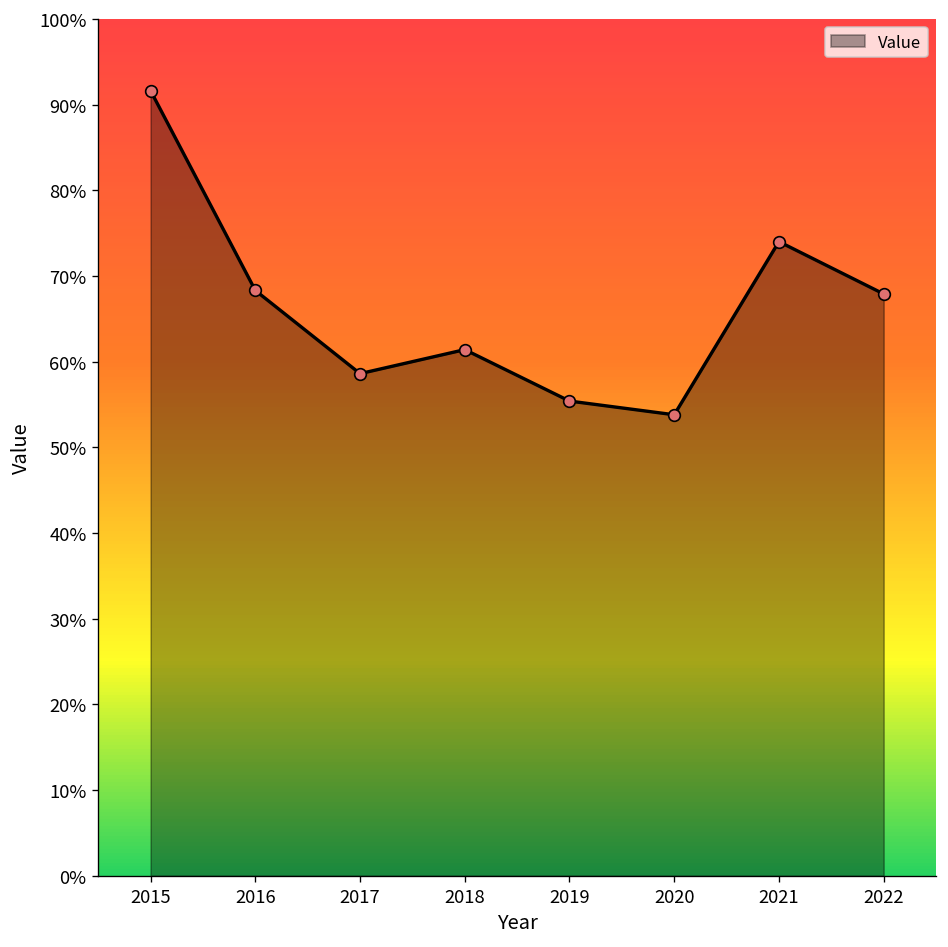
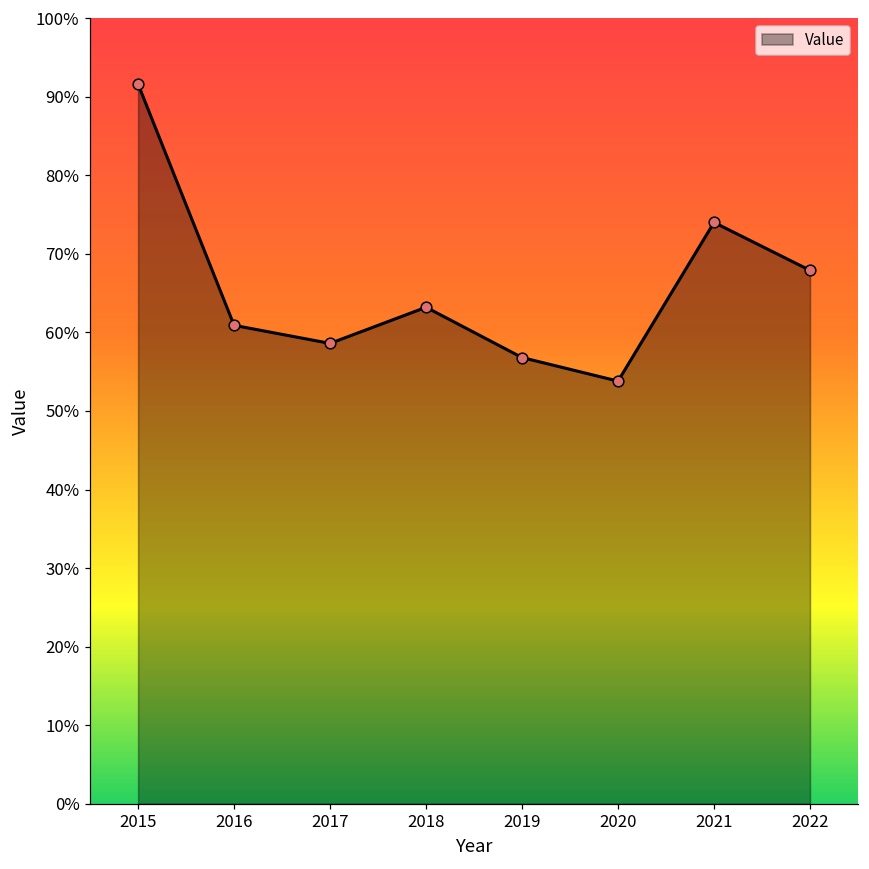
2016: 68% -> 61%
2018: 61% -> 63%
2019: 55% -> 57%
